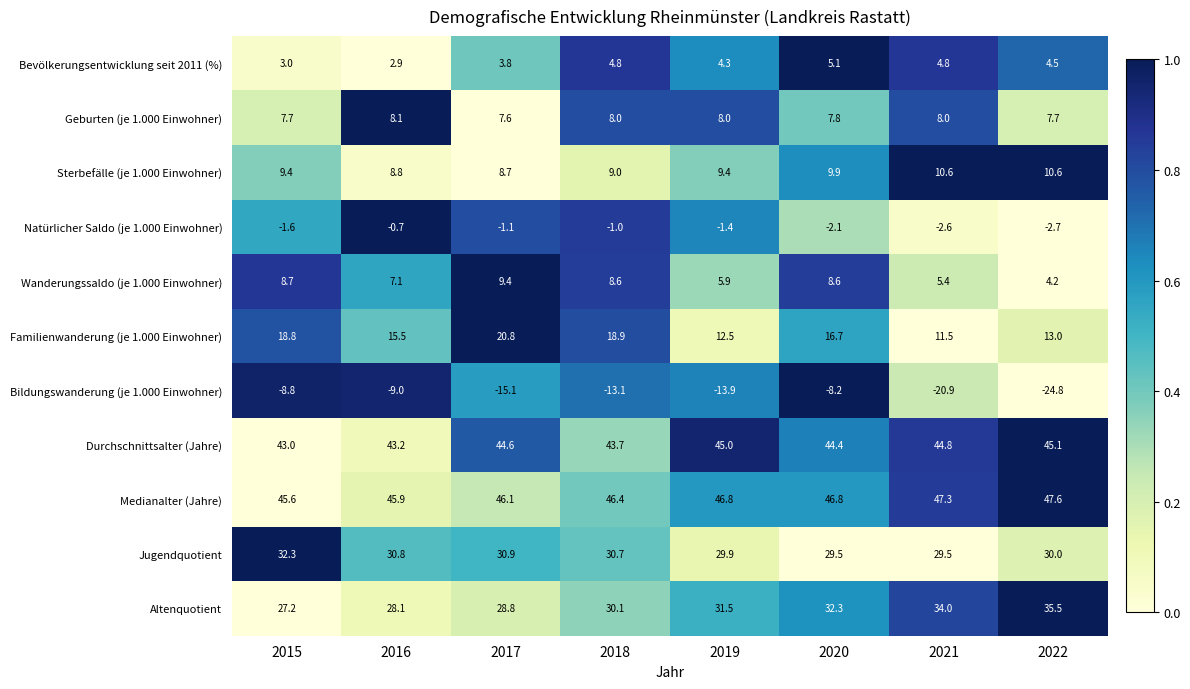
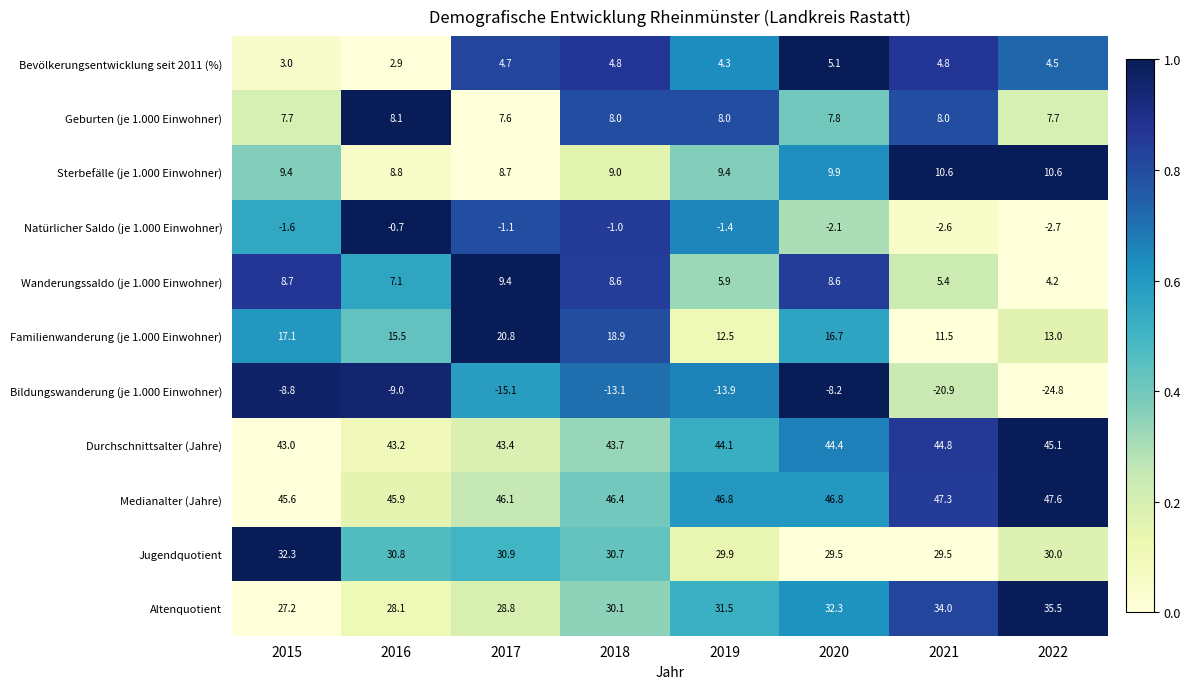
Bevölkerungsentwicklung seit 2011 (%), 2017: 3.8 -> 4.7
Familienwanderung (je 1.000 Einwohner), 2015: 18.8 -> 17.1
Durchschnittsalter (Jahre), 2017: 44.6 -> 43.4
Durchschnittsalter (Jahre), 2019: 45.0 -> 44.1
